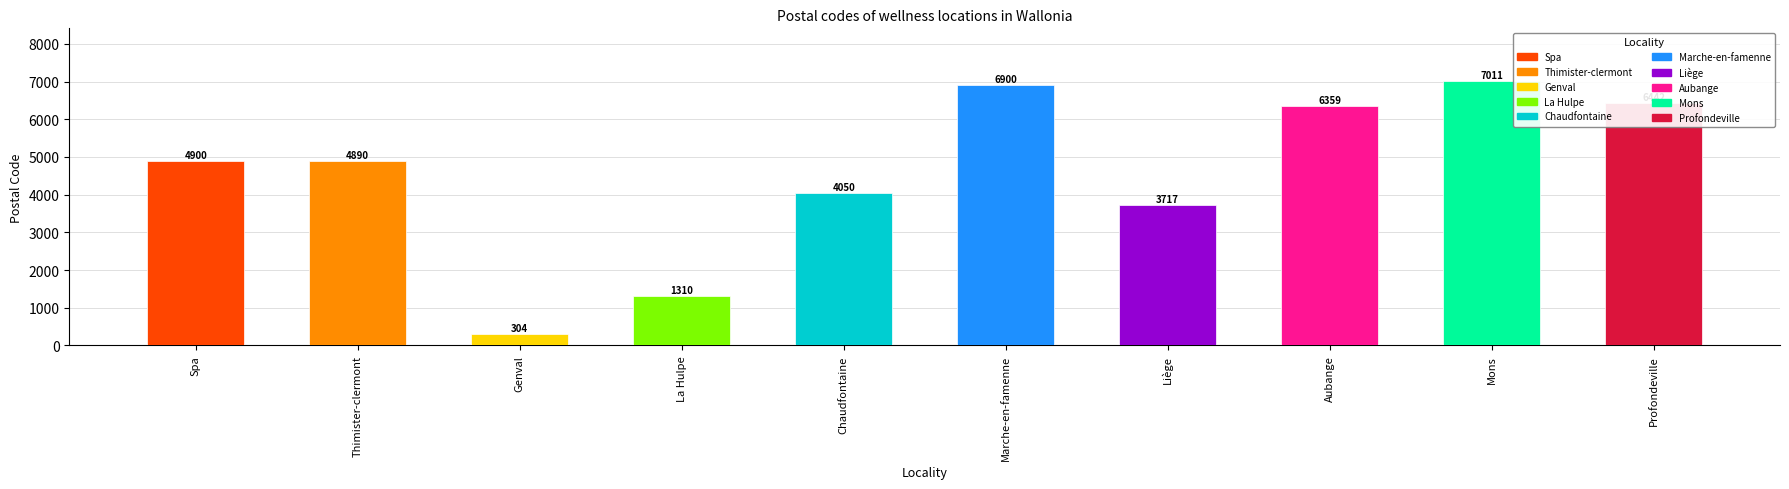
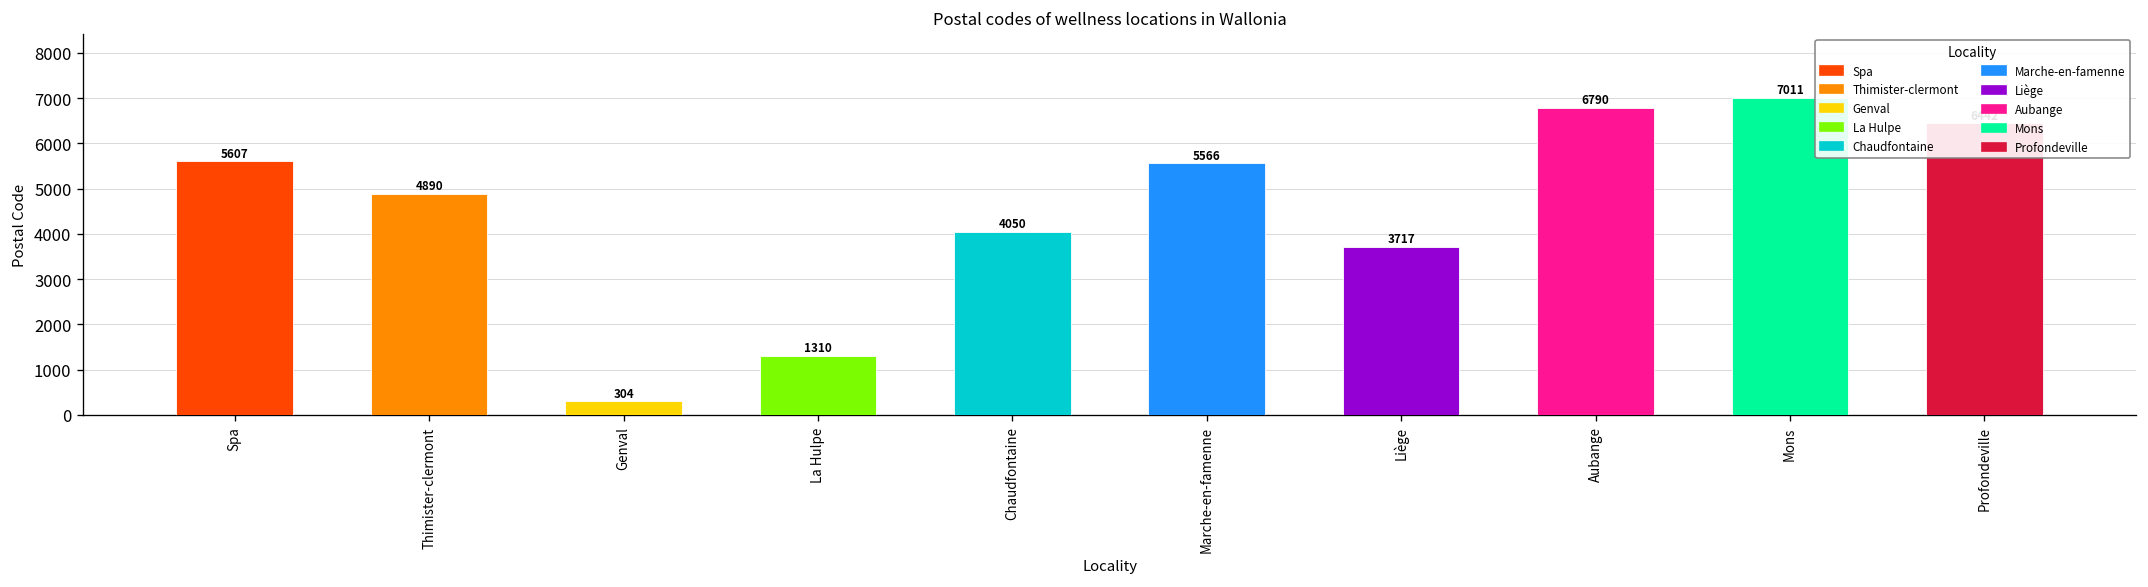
Spa: 4900 -> 5607
Marche-en-famenne: 6900 -> 5566
Aubange: 6359 -> 6790
